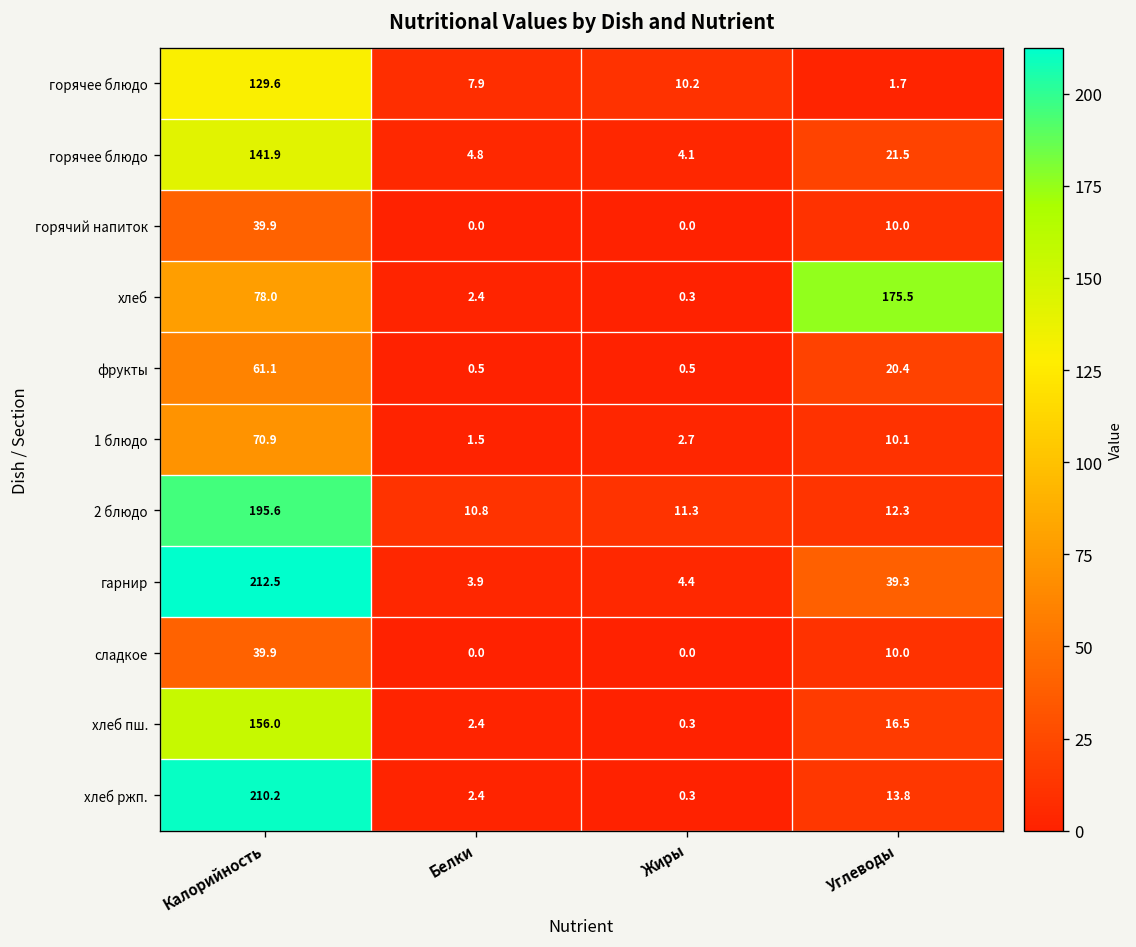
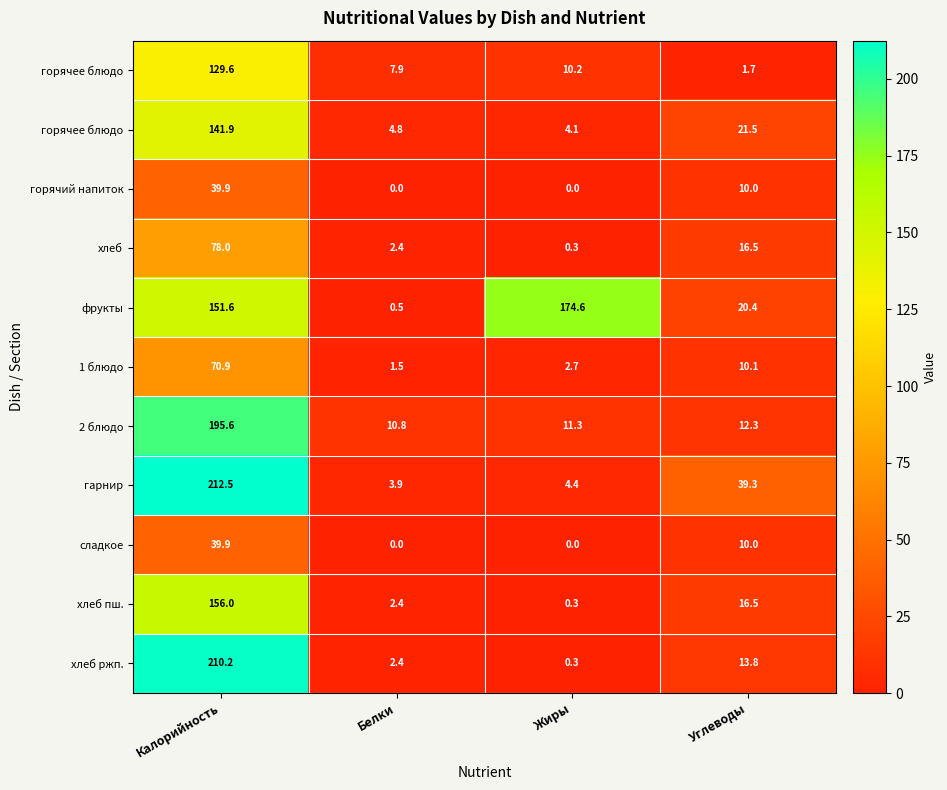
хлеб, Углеводы: 175.5 -> 16.5
фрукты, Калорийность: 61.1 -> 151.6
фрукты, Жиры: 0.5 -> 174.6
